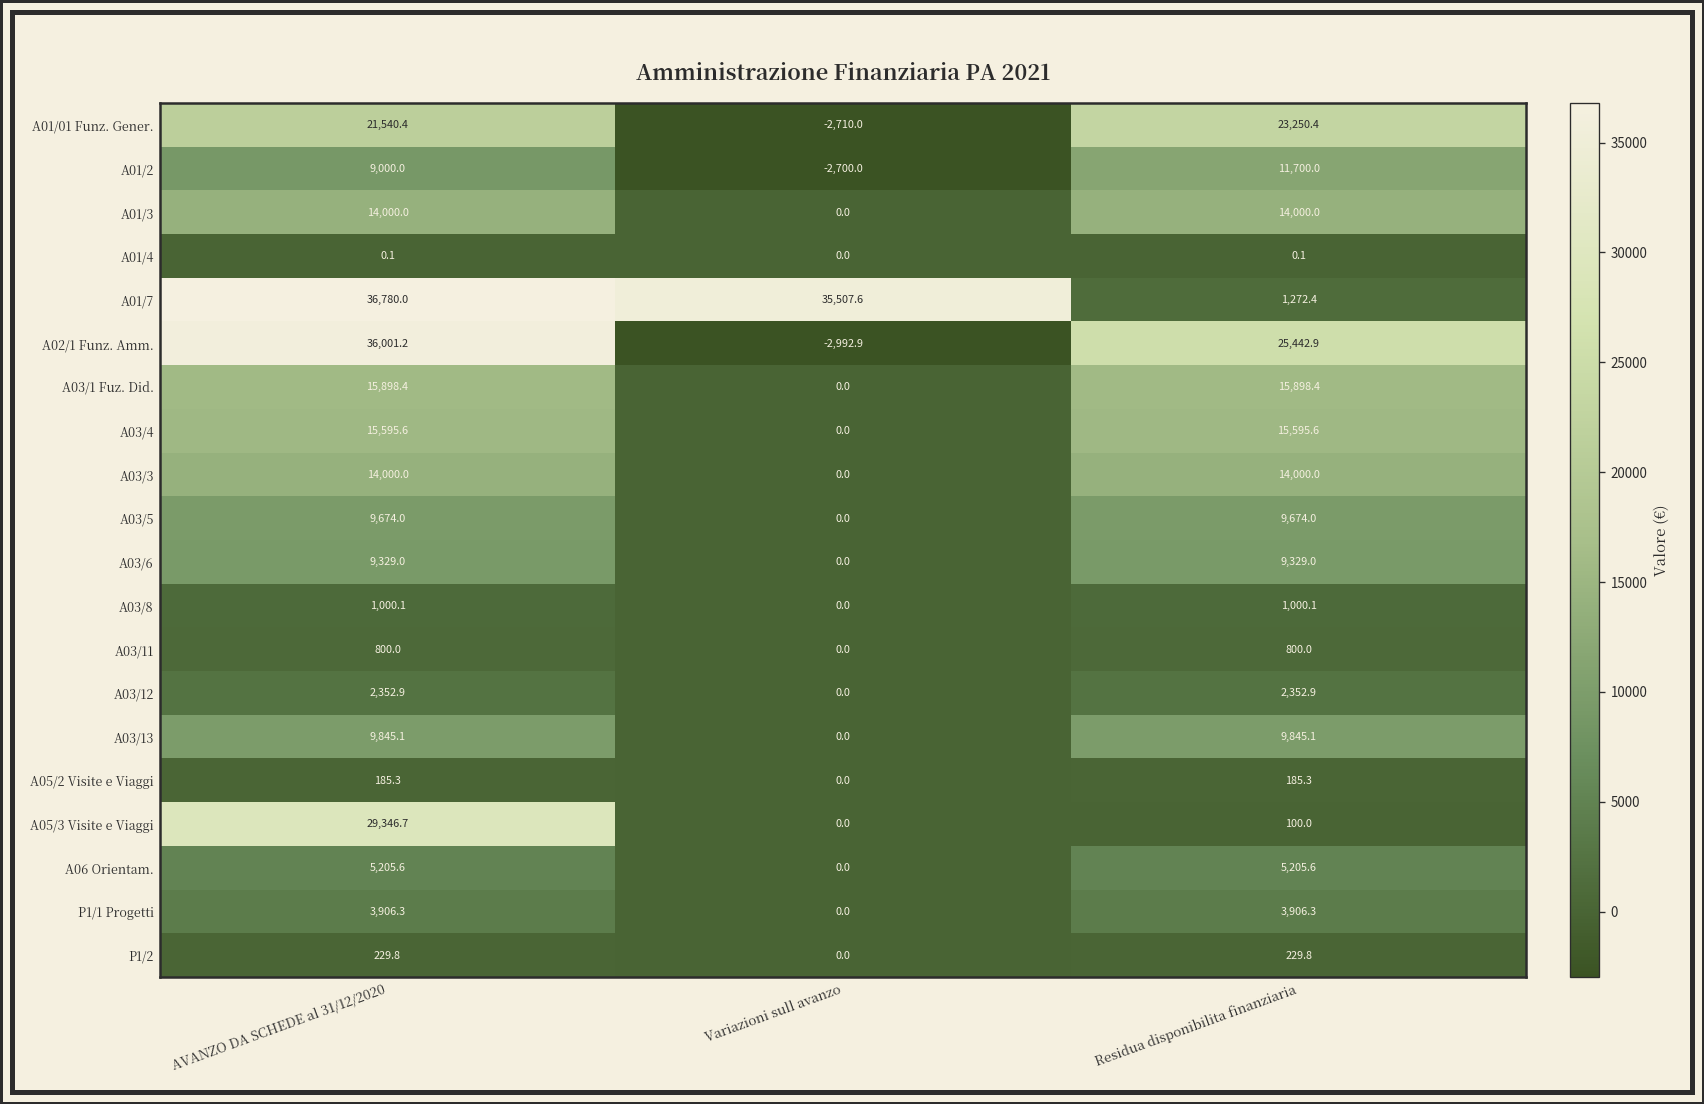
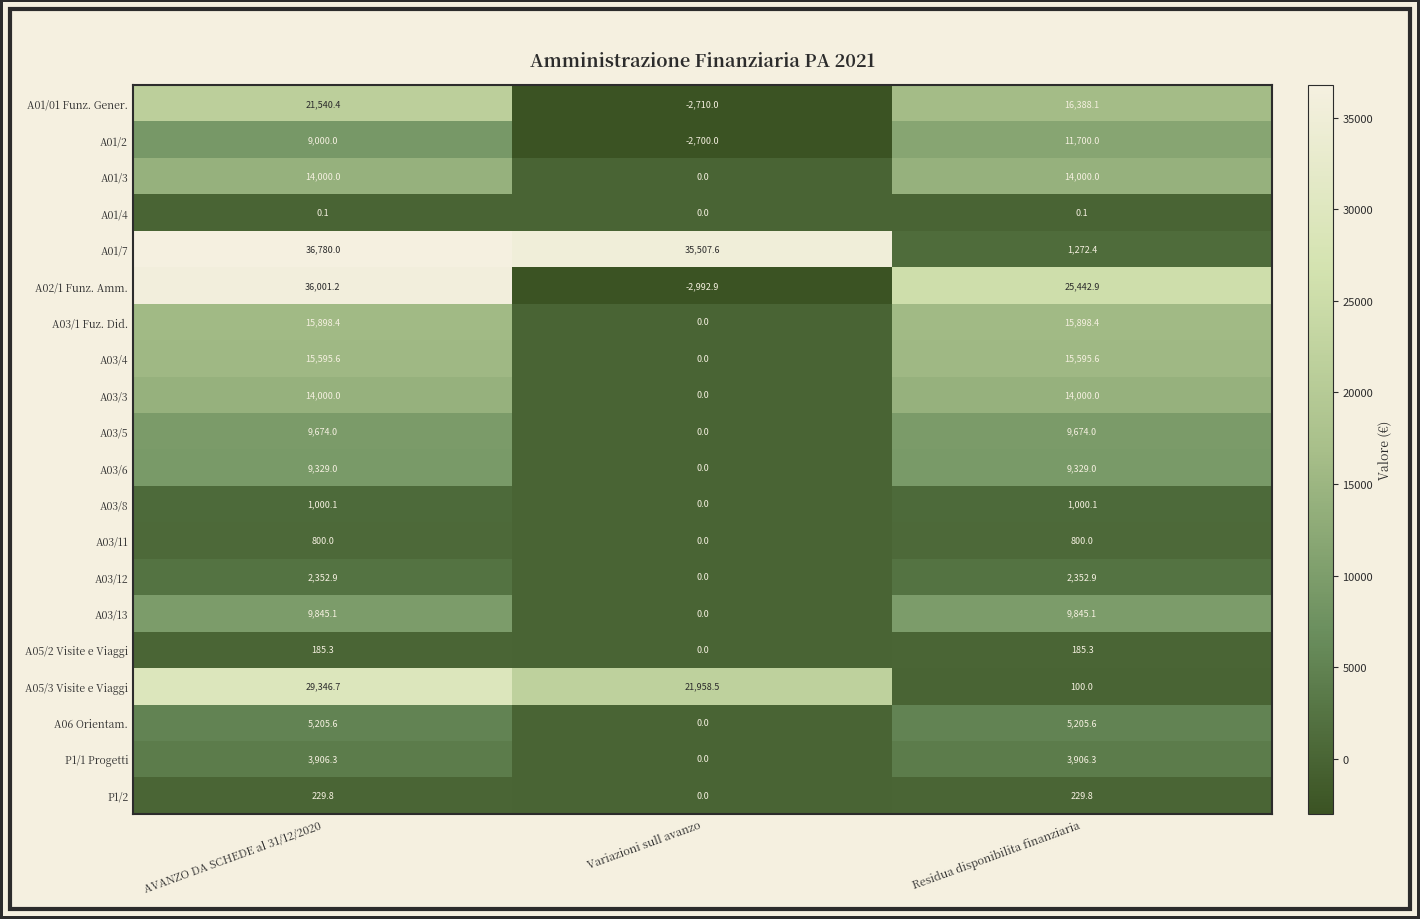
A01/01 Funz. Gener., Residua disponibilita finanziaria: 23,250.4 -> 16,388.1
A05/3 Visite e Viaggi, Variazioni sull avanzo: 0.0 -> 21,958.5
